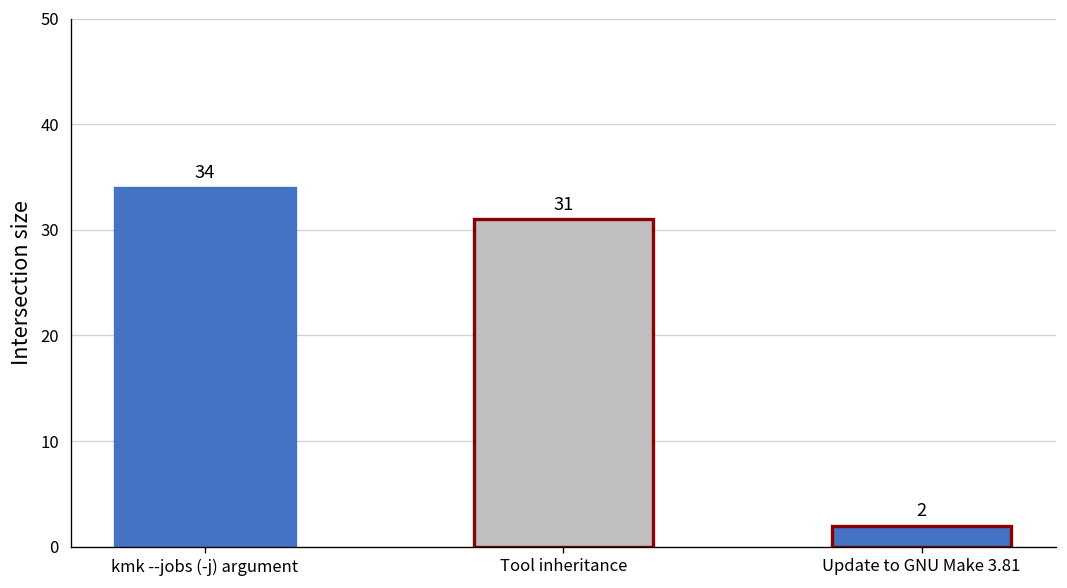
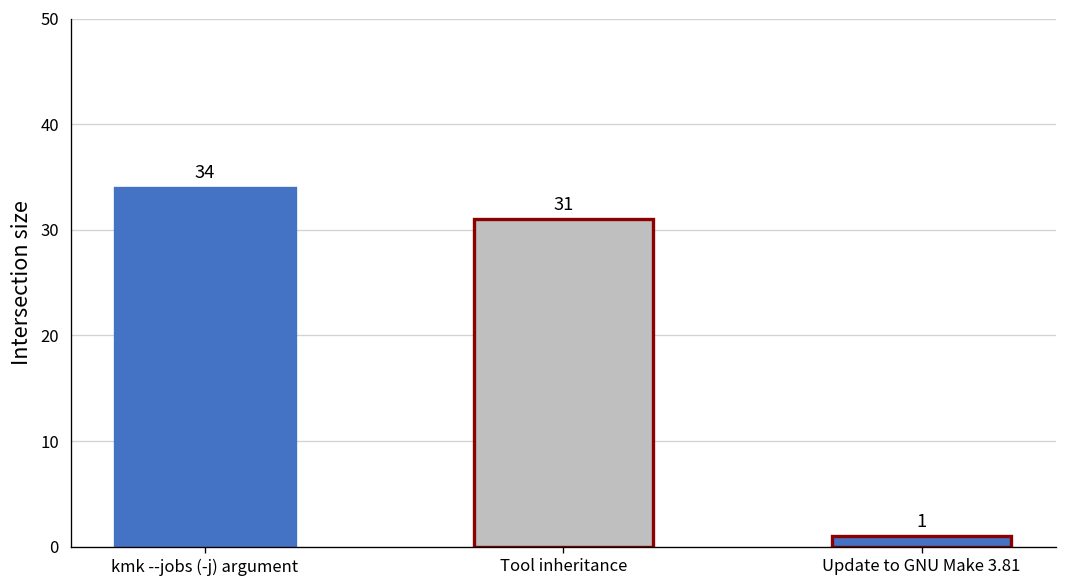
Update to GNU Make 3.81: 2 -> 1
